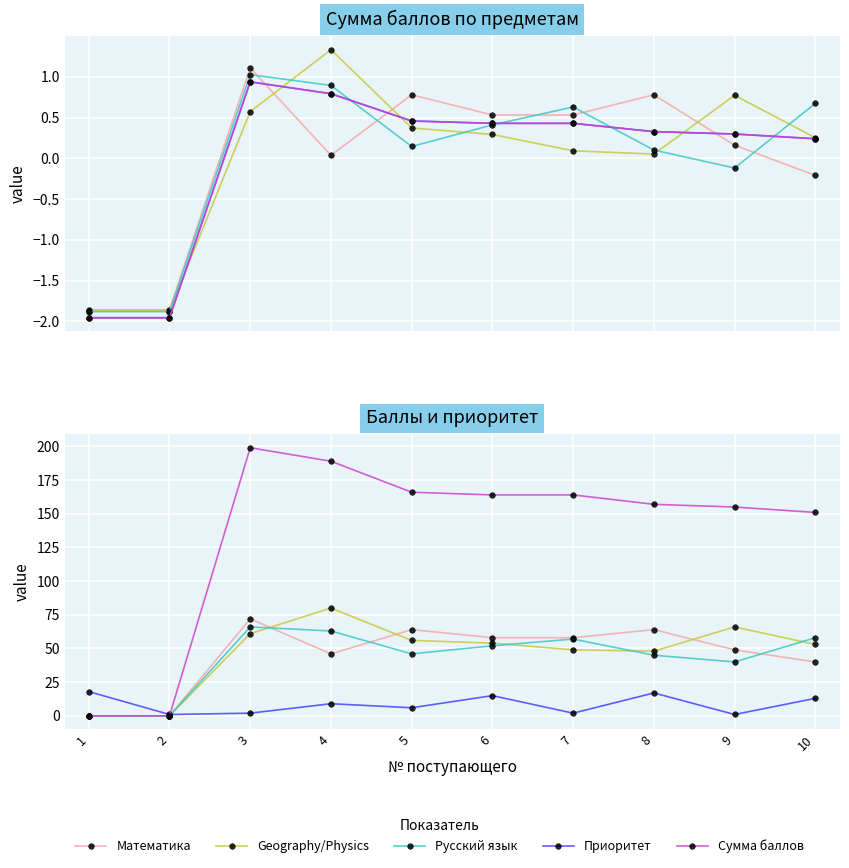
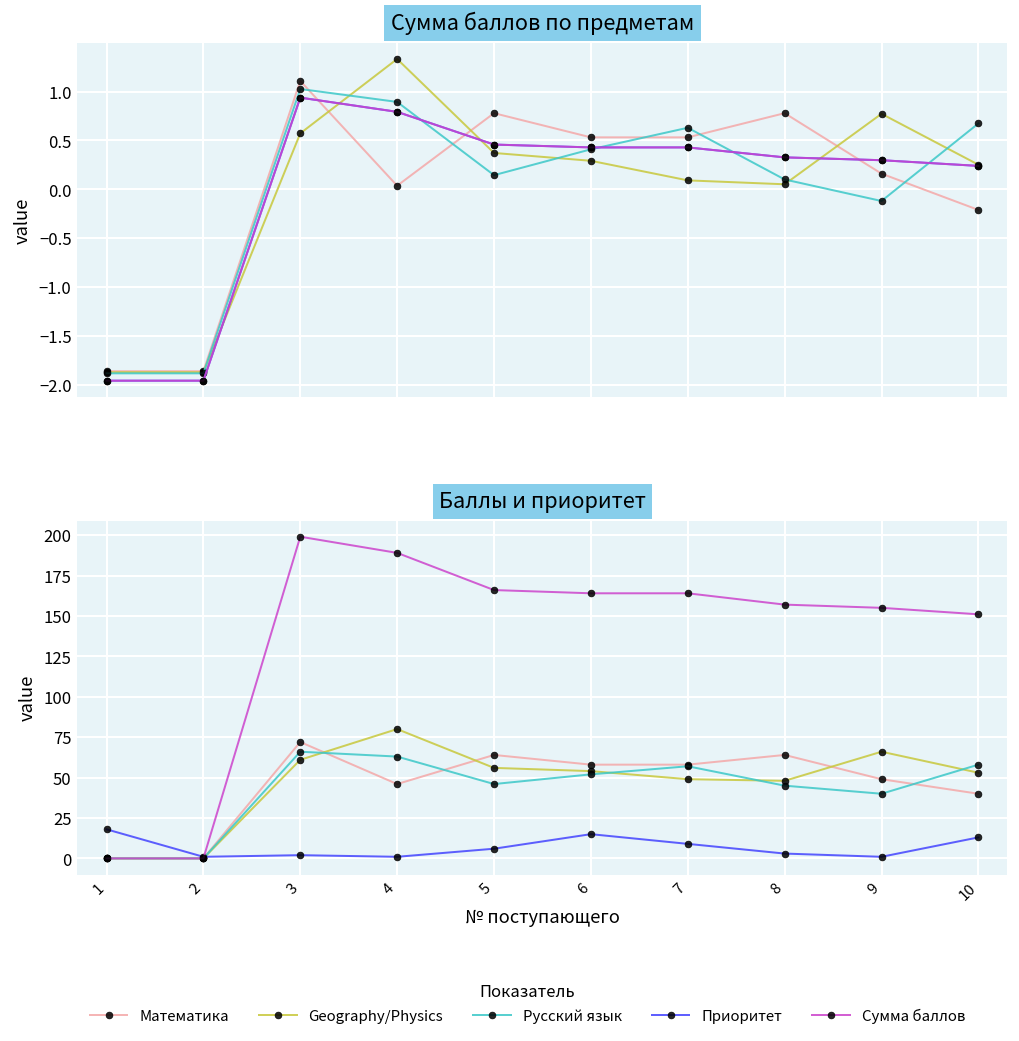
Баллы и приоритет, Приоритет, 4: 9 -> 1
Баллы и приоритет, Приоритет, 7: 2 -> 9
Баллы и приоритет, Приоритет, 8: 17 -> 3
